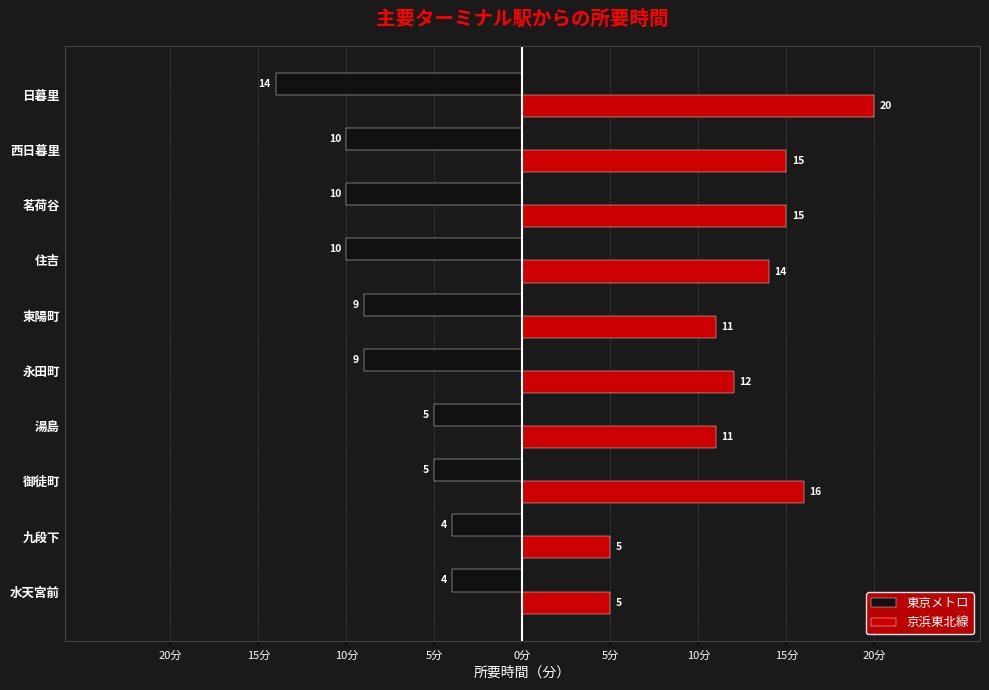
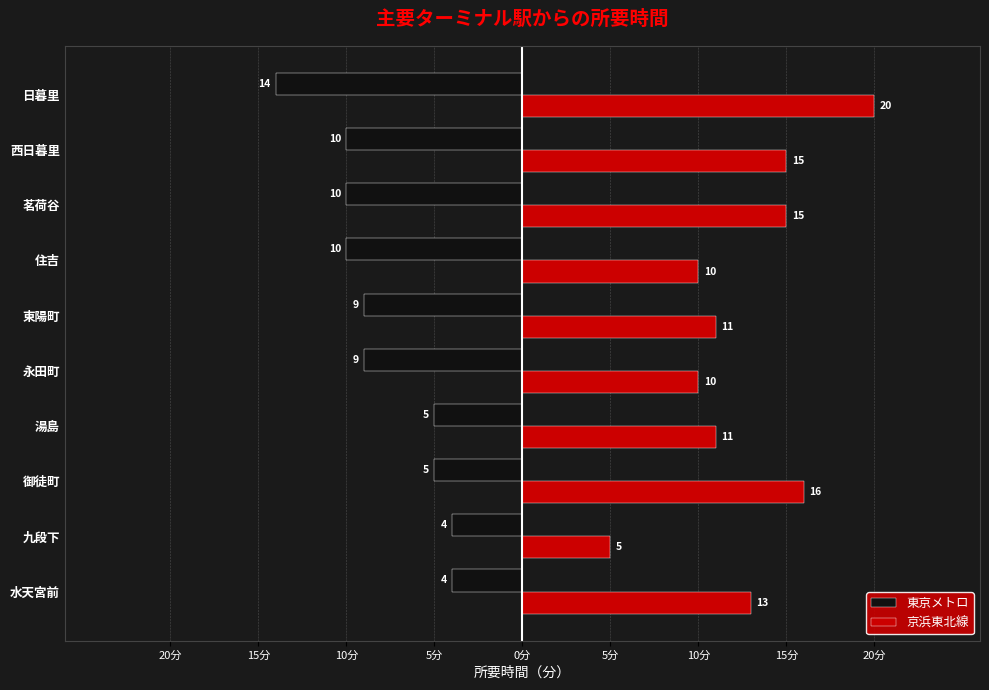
京浜東北線, 住吉: 14 -> 10
京浜東北線, 永田町: 12 -> 10
京浜東北線, 水天宮前: 5 -> 13
